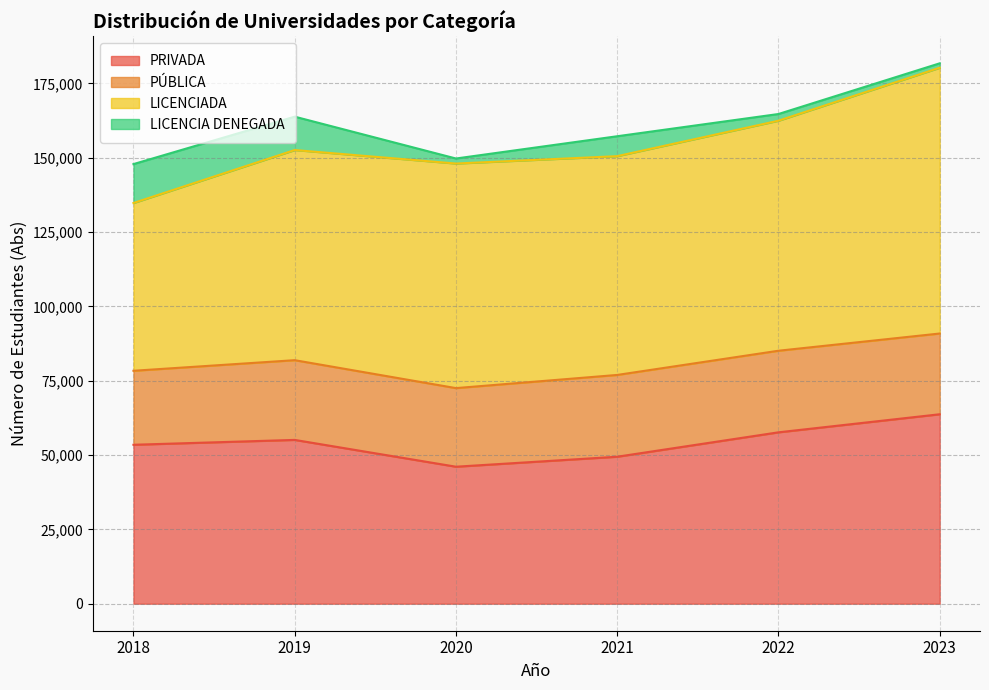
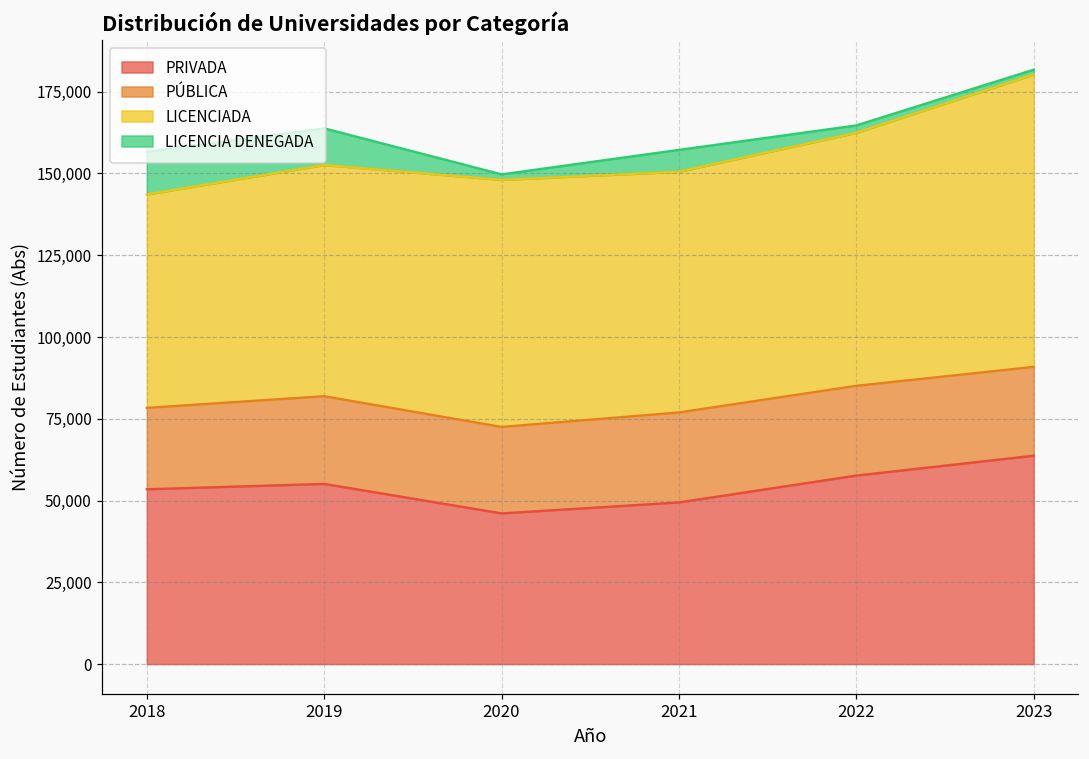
LICENCIADA, 2018: 56,000 -> 65,000
